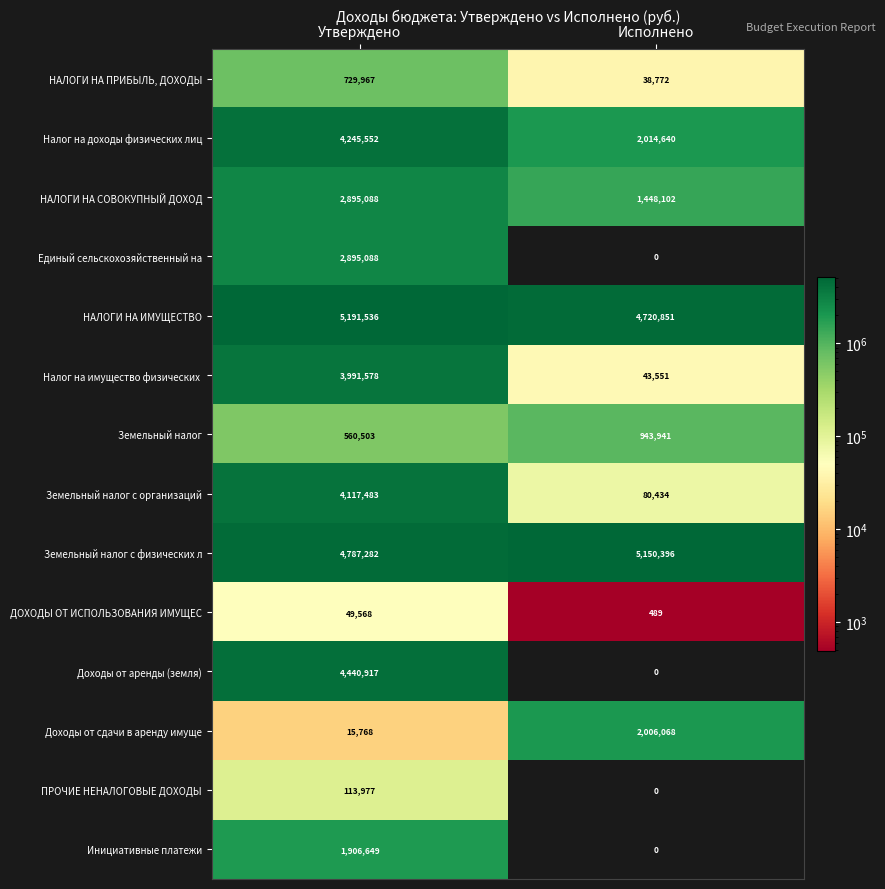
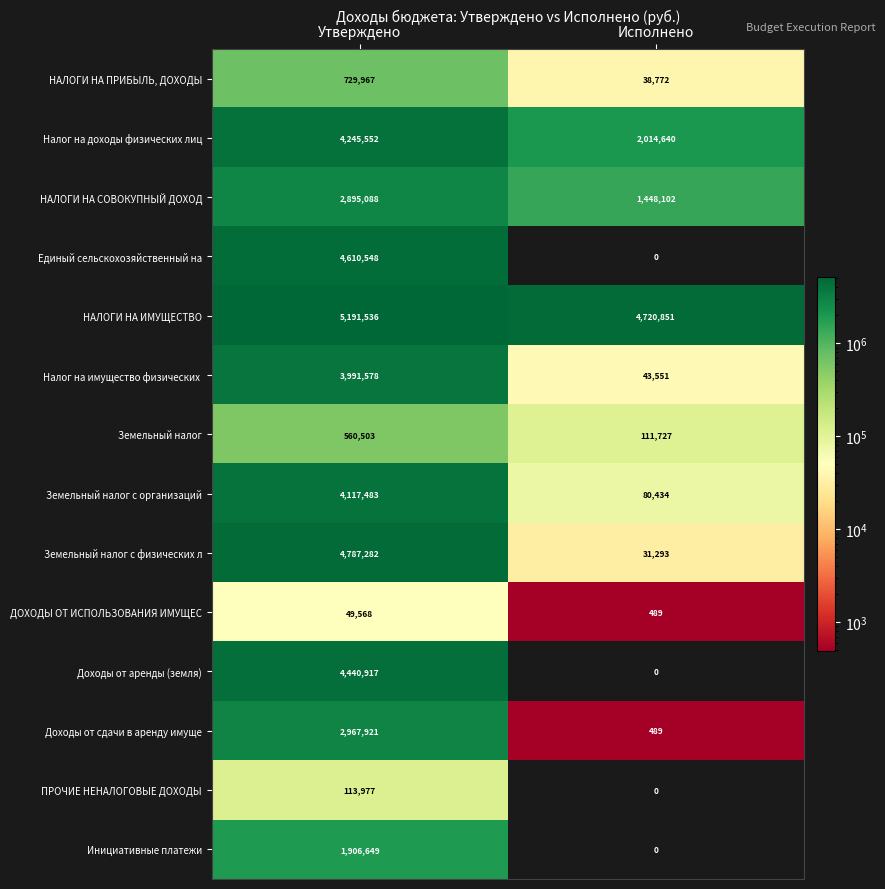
Единый сельскохозяйственный на, Утверждено: 2,895,088 -> 4,610,548
Земельный налог, Исполнено: 943,941 -> 111,727
Земельный налог с физических л, Исполнено: 5,150,396 -> 31,293
Доходы от сдачи в аренду имуще, Утверждено: 15,768 -> 2,967,921
Доходы от сдачи в аренду имуще, Исполнено: 2,006,068 -> 489
